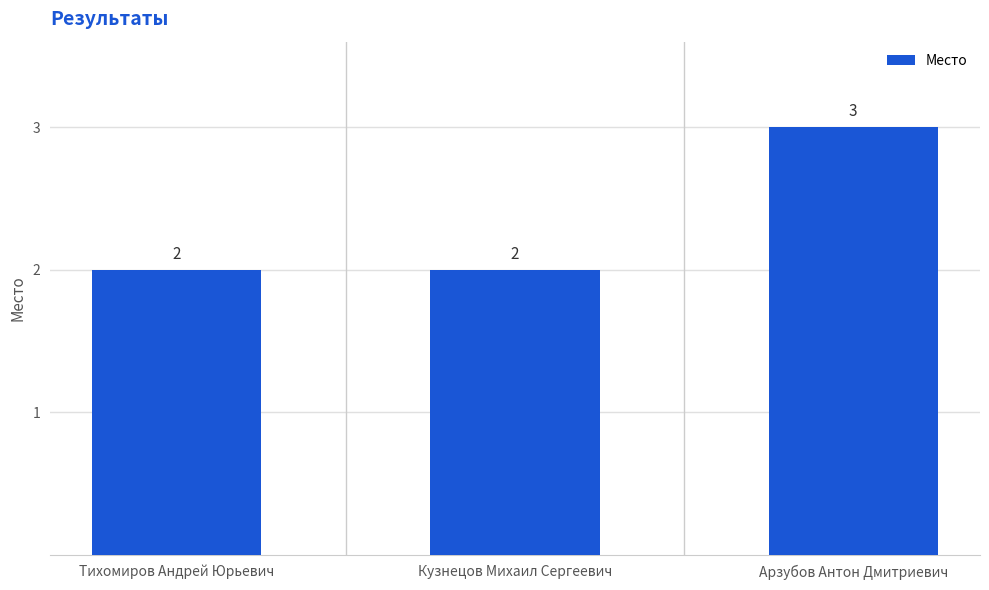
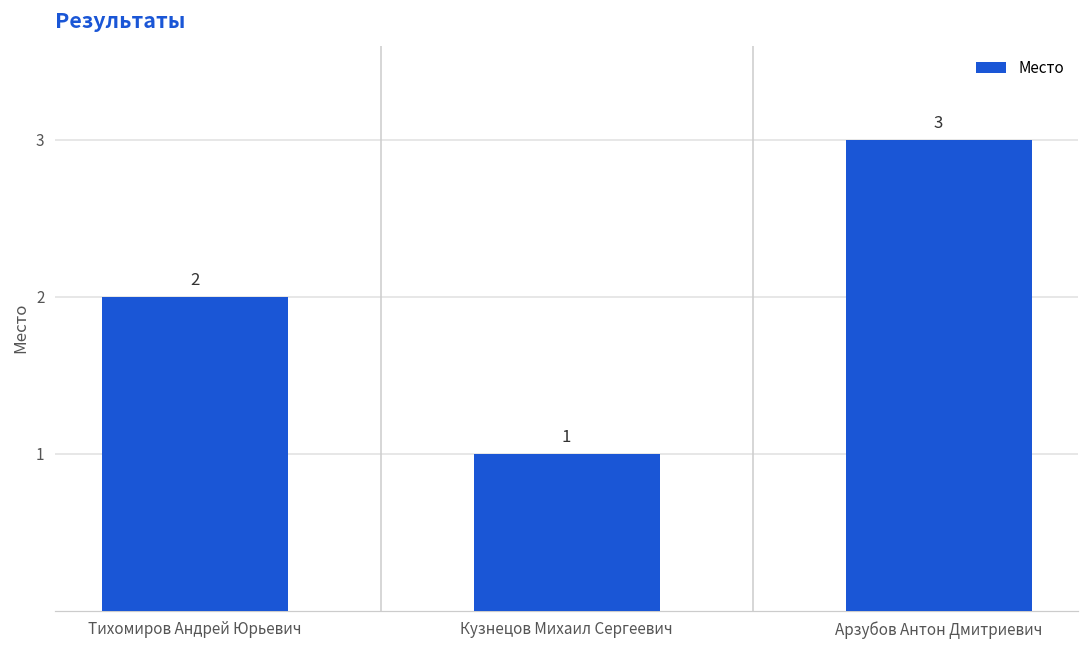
Кузнецов Михаил Сергеевич: 2 -> 1
